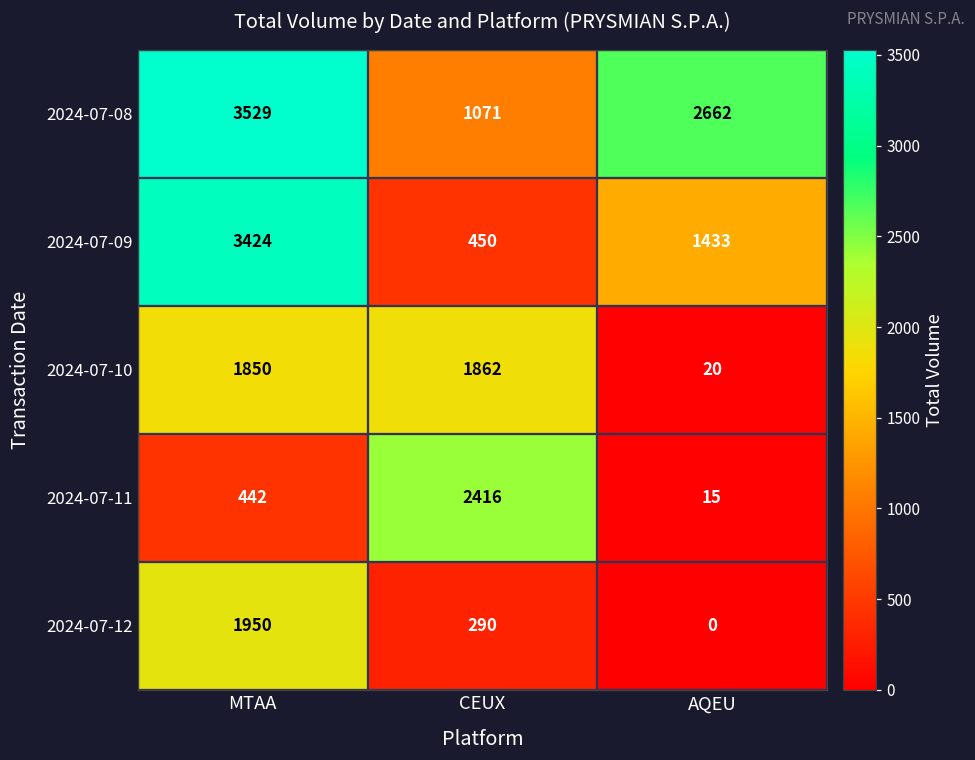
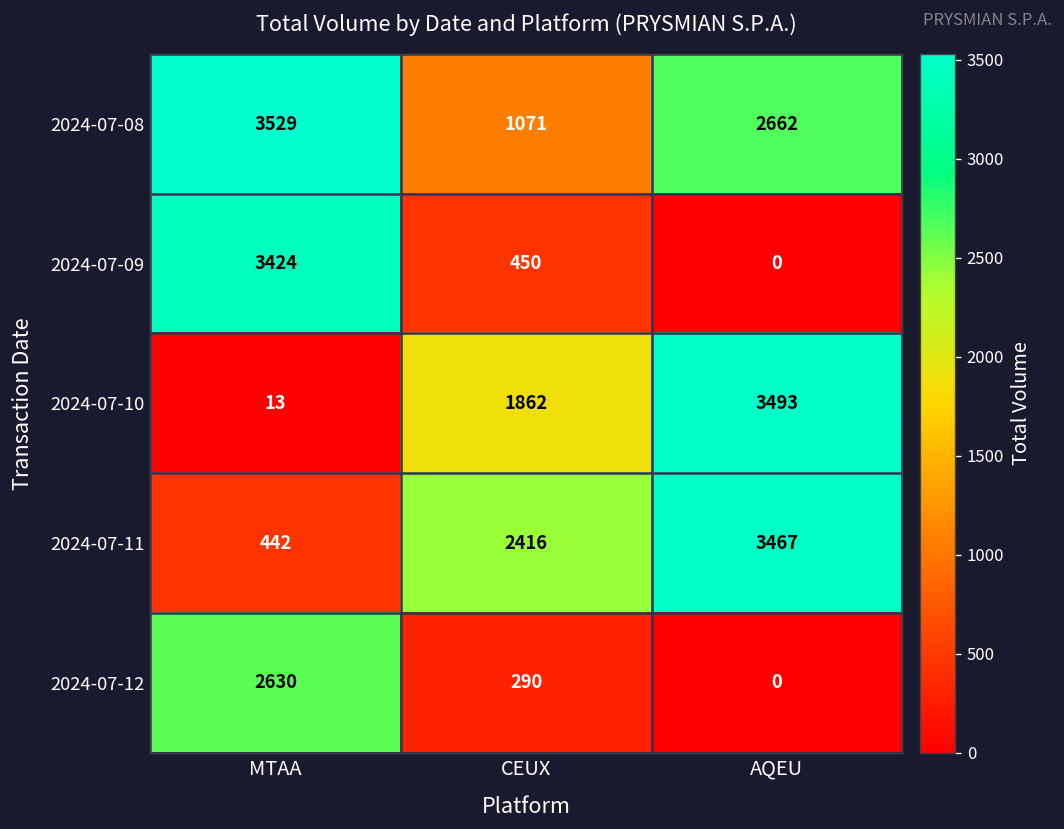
2024-07-09, AQEU: 1433 -> 0
2024-07-10, MTAA: 1850 -> 13
2024-07-10, AQEU: 20 -> 3493
2024-07-11, AQEU: 15 -> 3467
2024-07-12, MTAA: 1950 -> 2630
